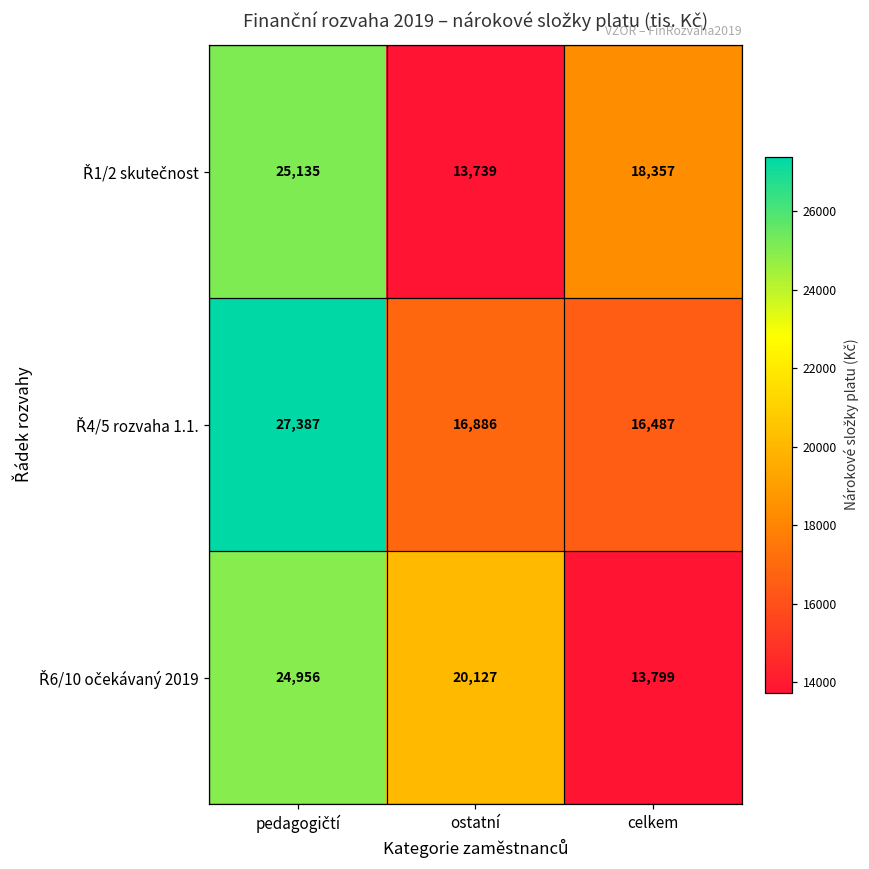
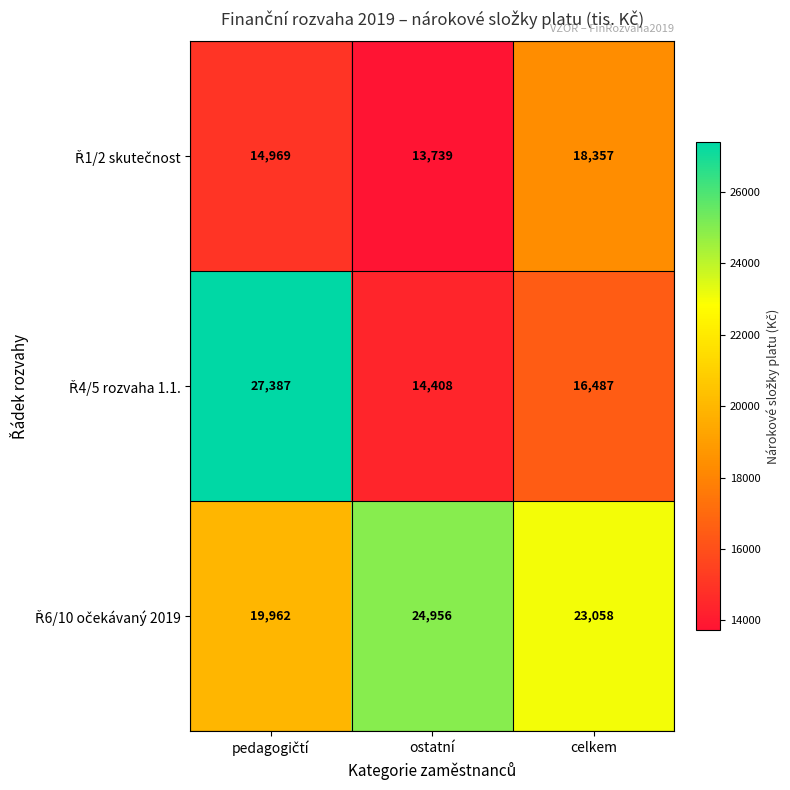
Ř1/2 skutečnost, pedagogičtí: 25,135 -> 14,969
Ř4/5 rozvaha 1.1., ostatní: 16,886 -> 14,408
Ř6/10 očekávaný 2019, pedagogičtí: 24,956 -> 19,962
Ř6/10 očekávaný 2019, ostatní: 20,127 -> 24,956
Ř6/10 očekávaný 2019, celkem: 13,799 -> 23,058
